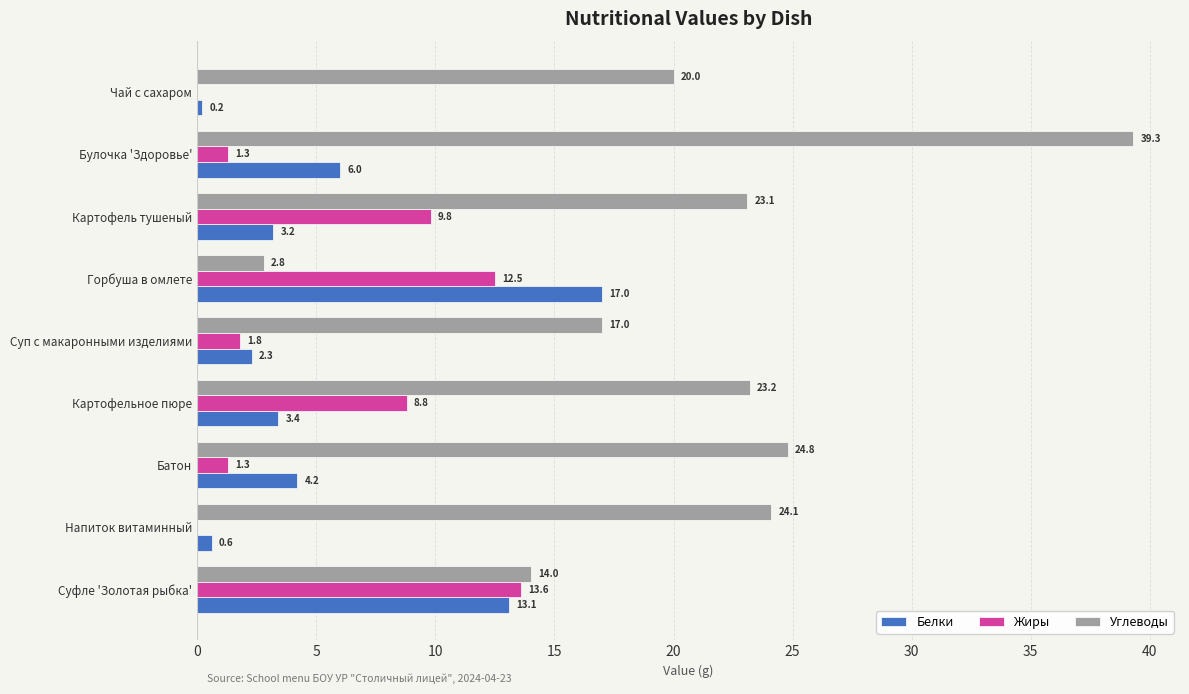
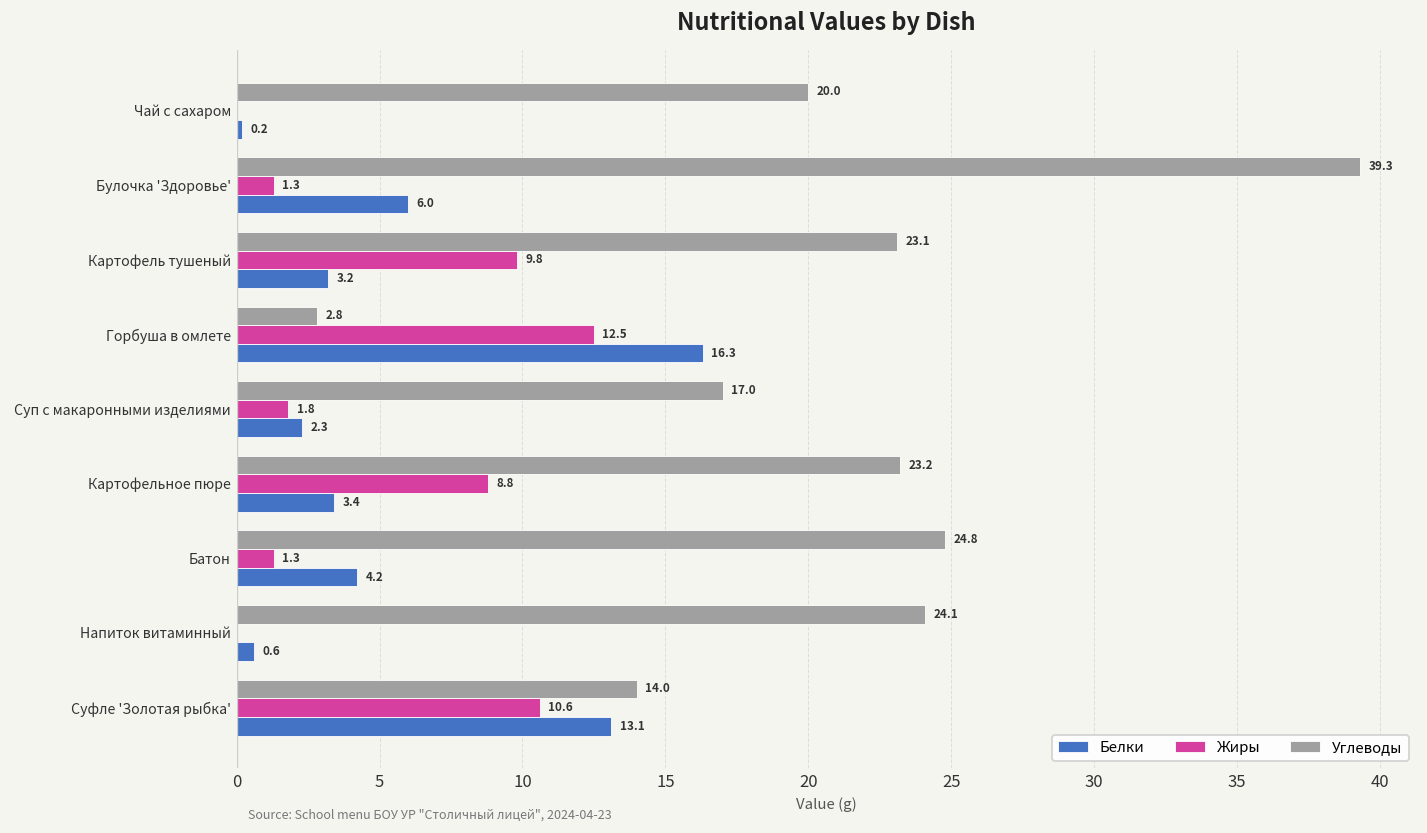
Белки, Горбуша в омлете: 17.0 -> 16.3
Жиры, Суфле 'Золотая рыбка': 13.6 -> 10.6
